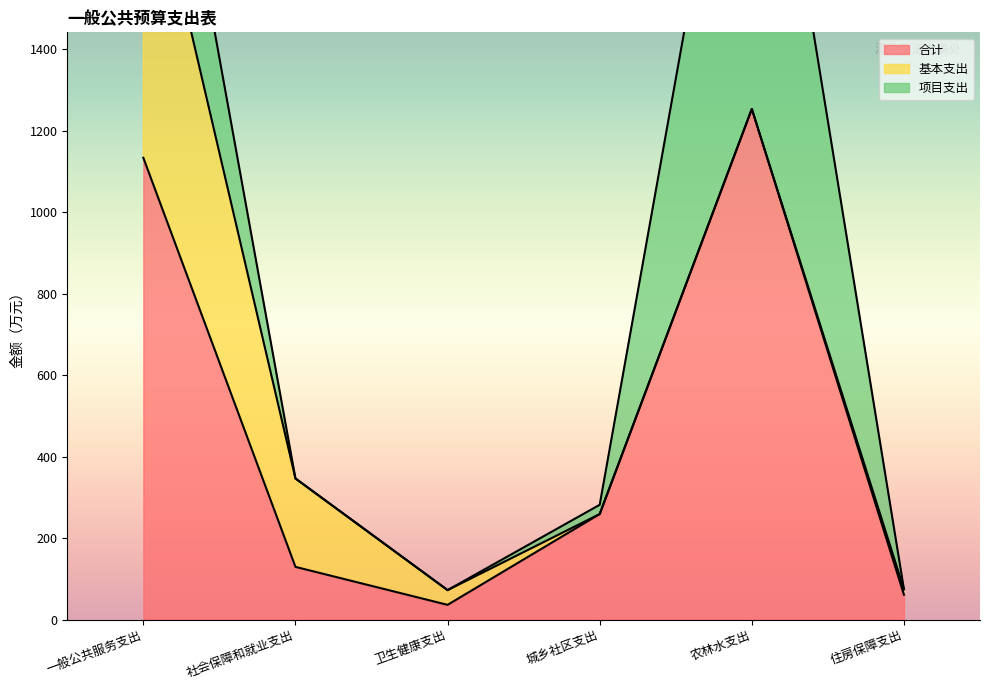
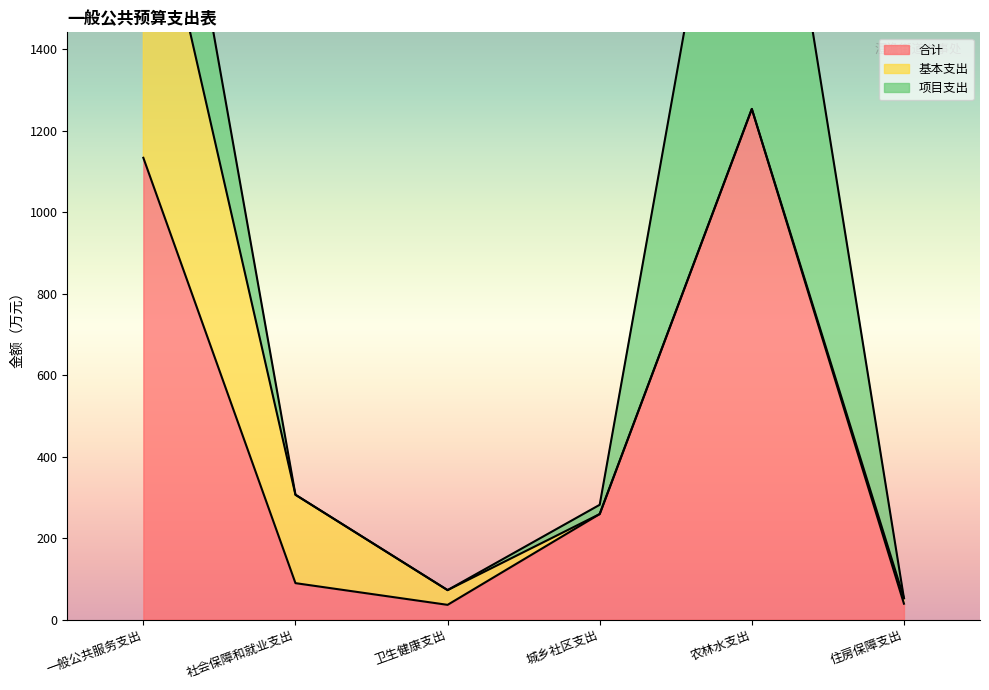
合计, 社会保障和就业支出: 130 -> 90
合计, 住房保障支出: 60 -> 40
